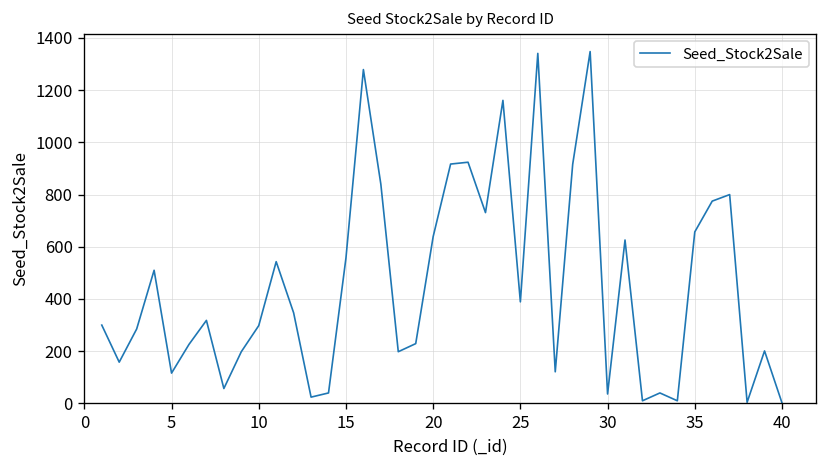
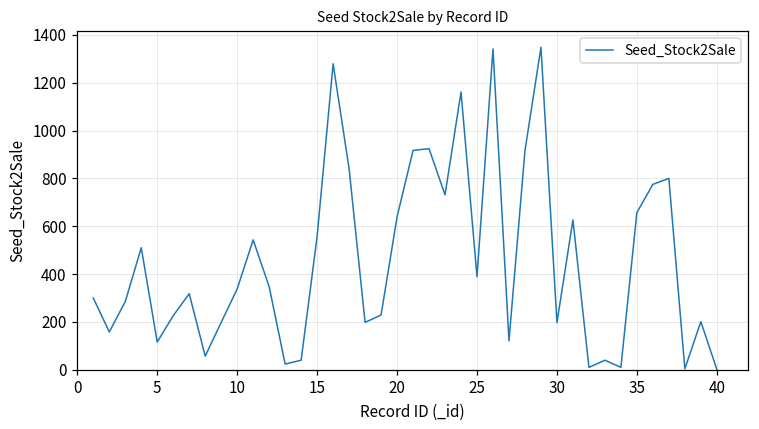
10: 300 -> 340
30: 40 -> 200
